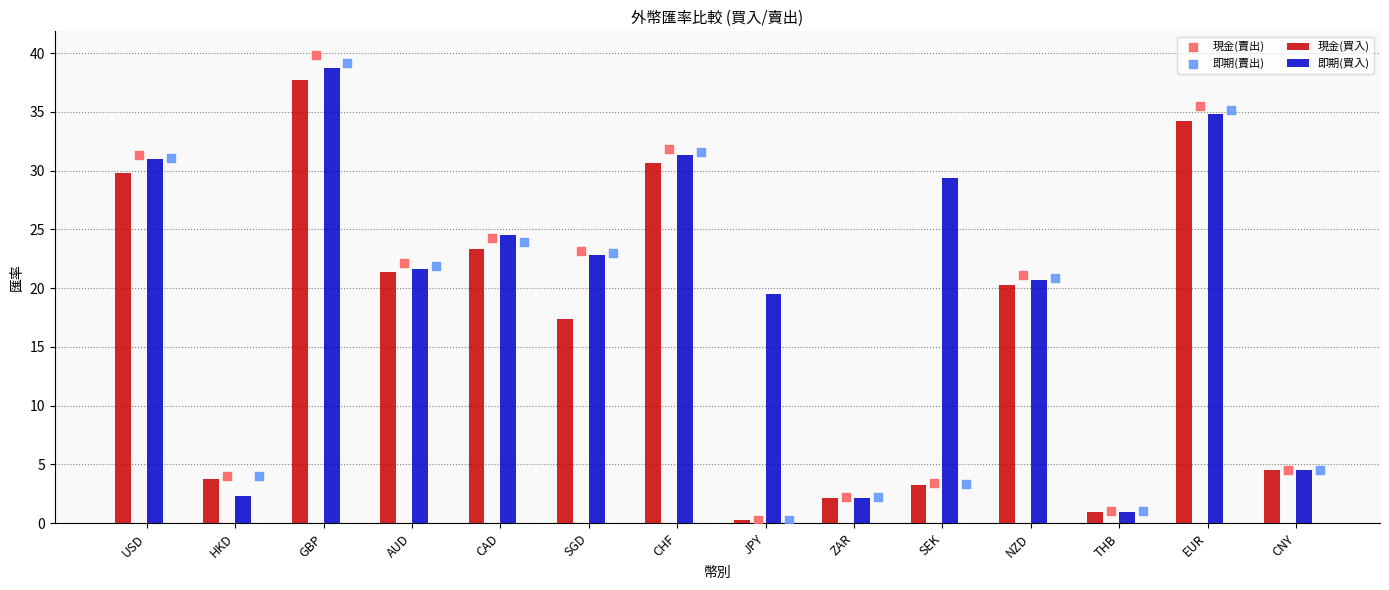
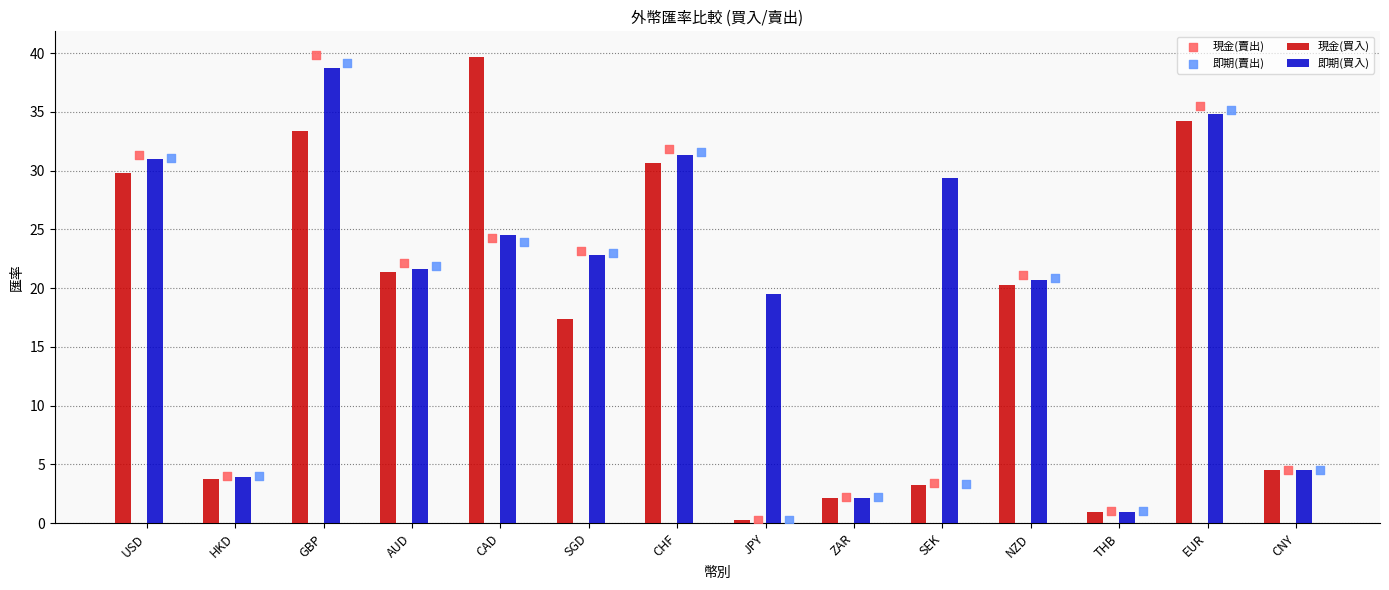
即期(買入), HKD: 2.3 -> 3.9
現金(買入), GBP: 37.8 -> 33.4
現金(買入), CAD: 23.4 -> 39.6
